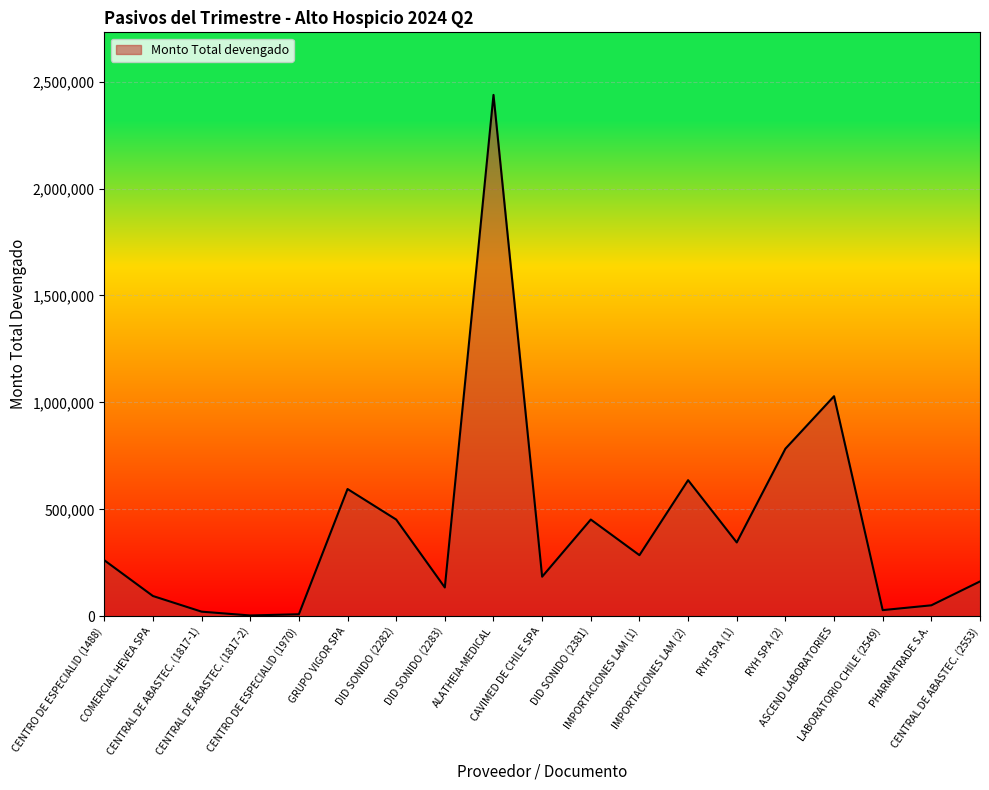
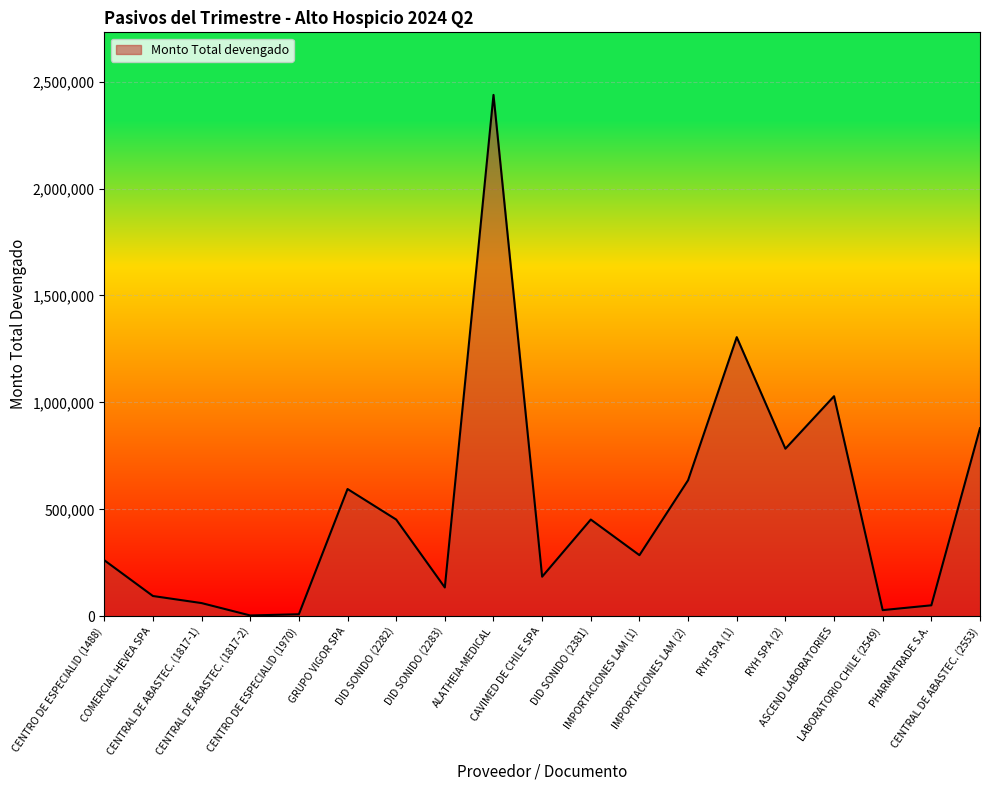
CENTRAL DE ABASTEC. (1817-1): 20,000 -> 60,000
RYH SPA (1): 350,000 -> 1,310,000
CENTRAL DE ABASTEC. (2553): 160,000 -> 880,000
